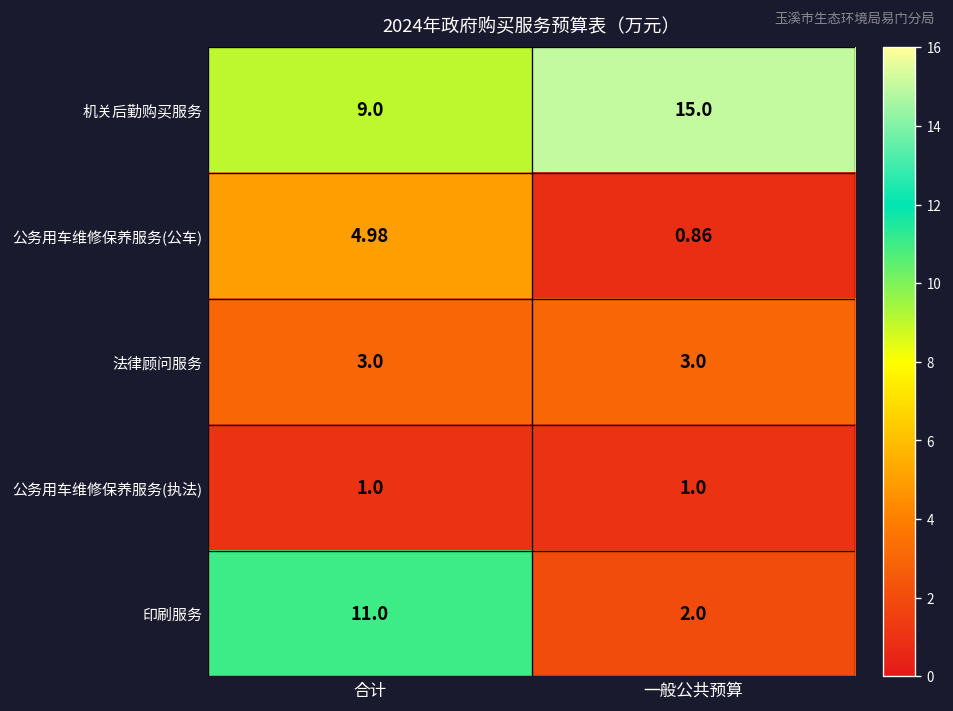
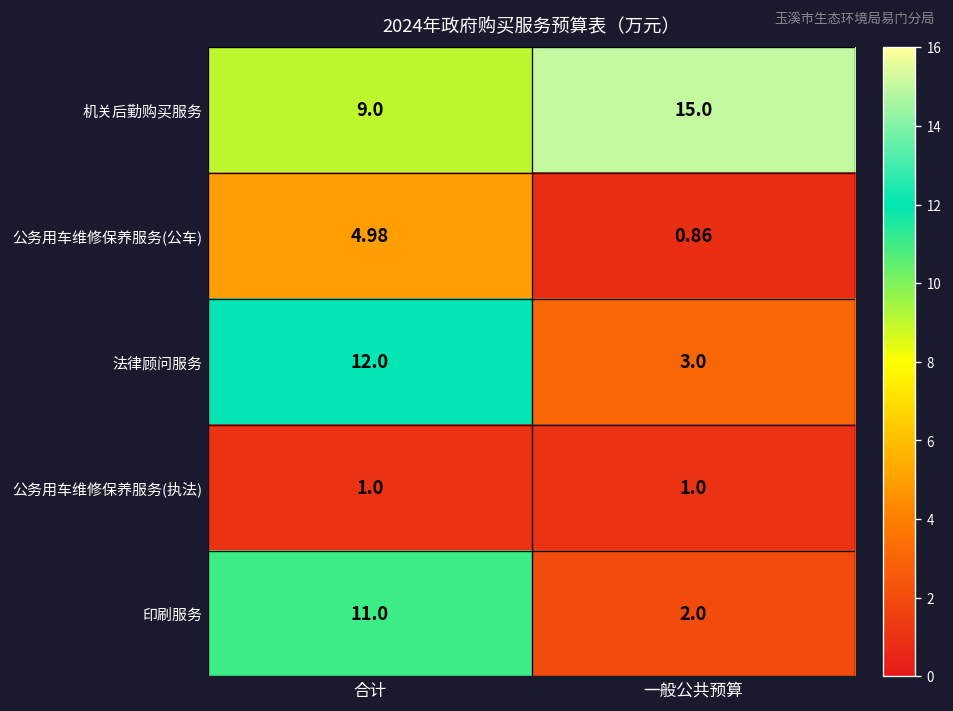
法律顾问服务, 合计: 3.0 -> 12.0
